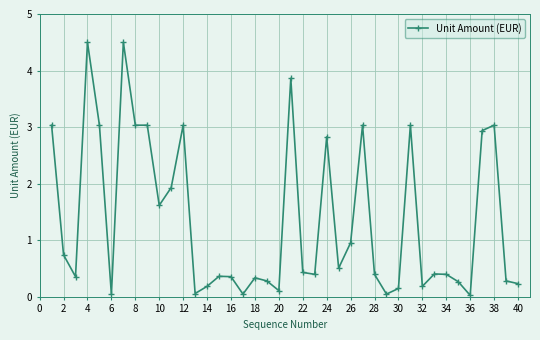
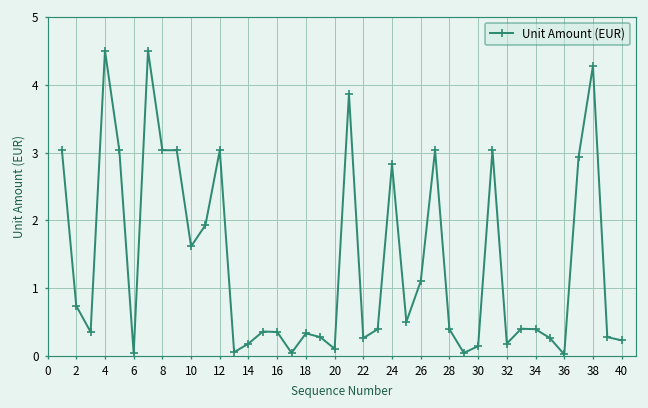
22: 0.4 -> 0.3
26: 1.0 -> 1.1
38: 3.0 -> 4.3
